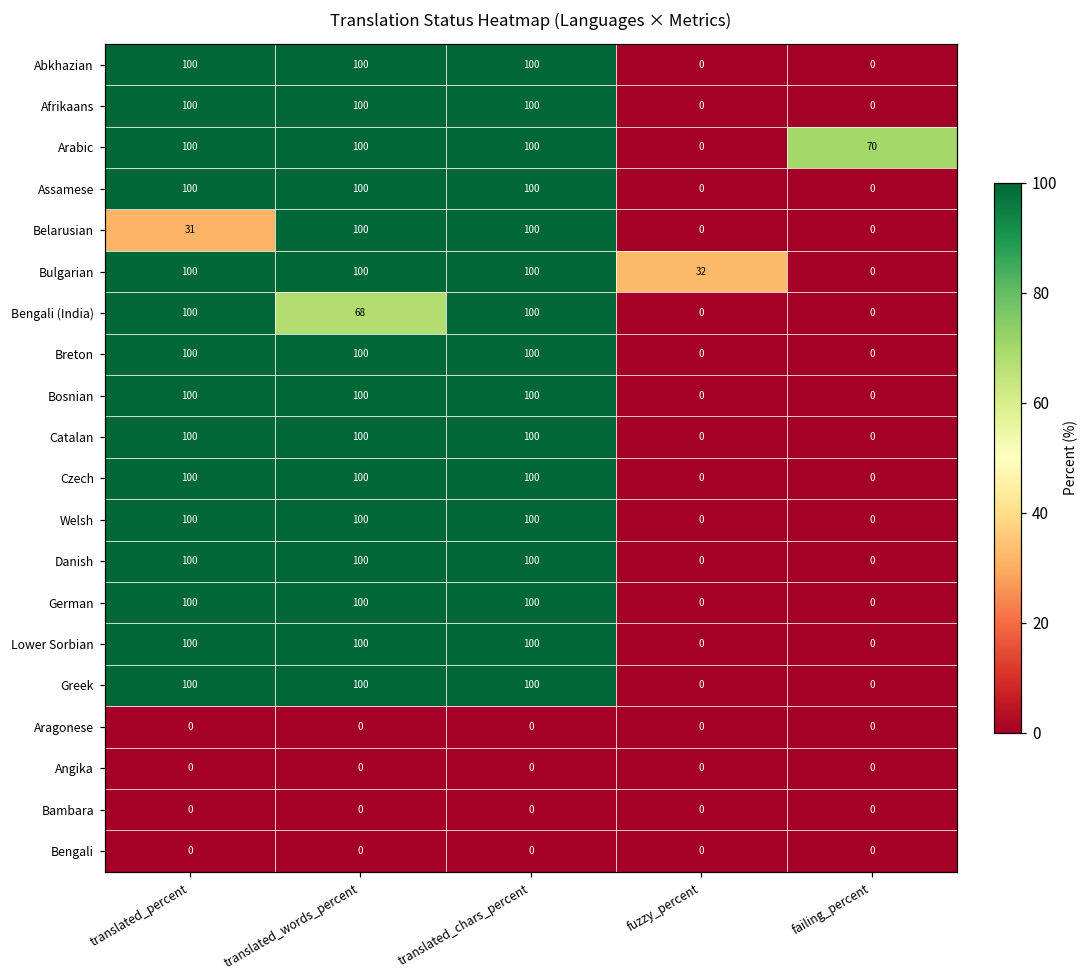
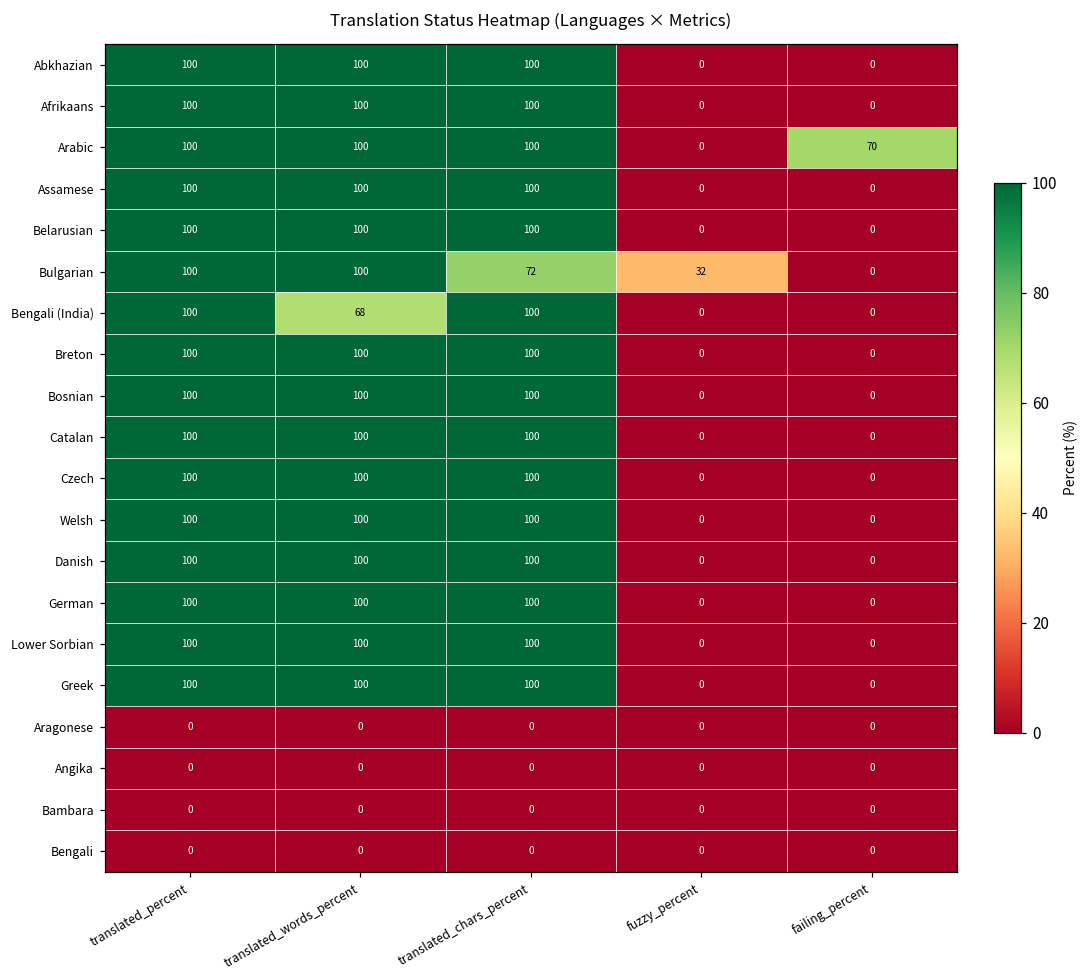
Belarusian, translated_percent: 31 -> 100
Bulgarian, translated_chars_percent: 100 -> 72
